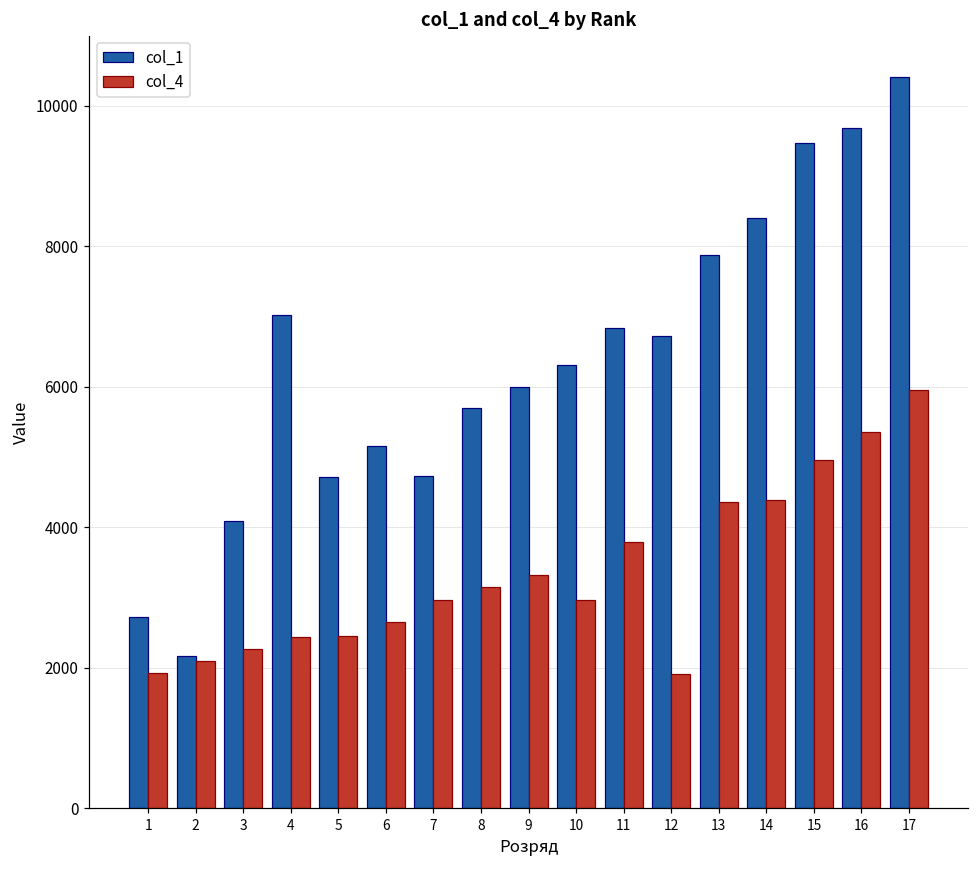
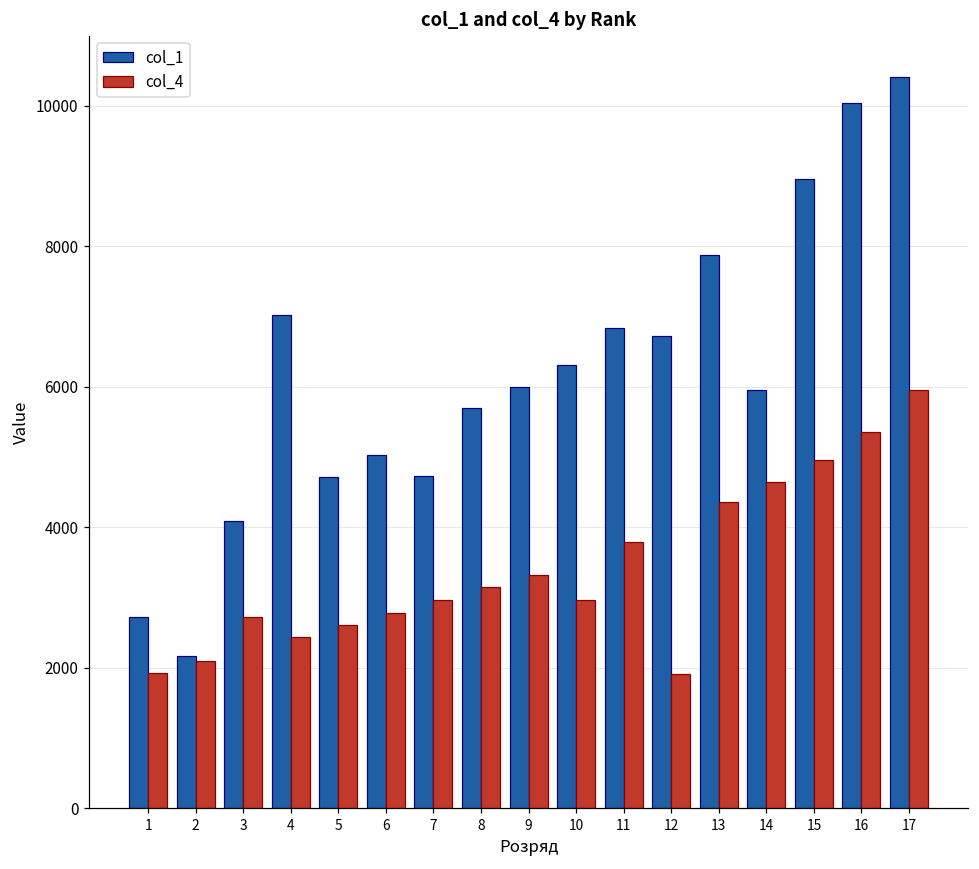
col_4, 3: 2300 -> 2700
col_4, 5: 2500 -> 2600
col_1, 6: 5200 -> 5000
col_4, 6: 2600 -> 2800
col_1, 14: 8400 -> 6000
col_4, 14: 4400 -> 4600
col_1, 15: 9500 -> 9000
col_1, 16: 9700 -> 10000
